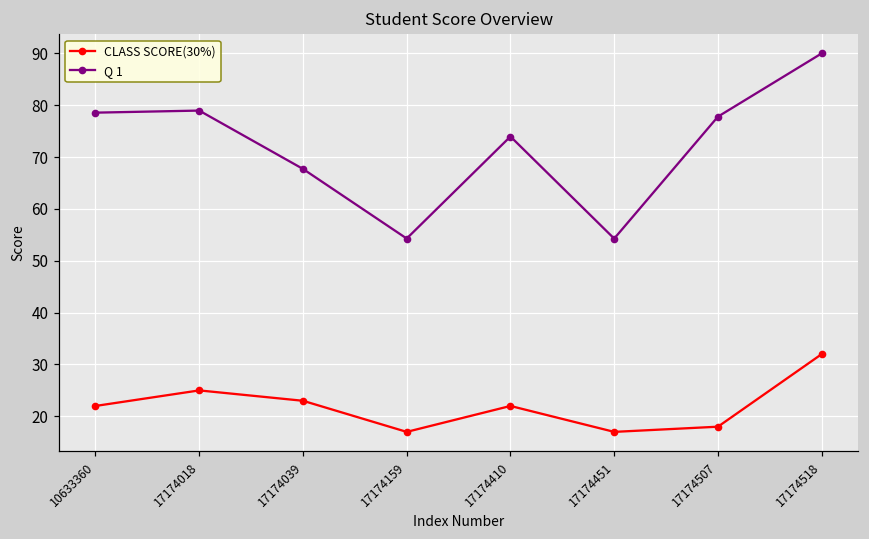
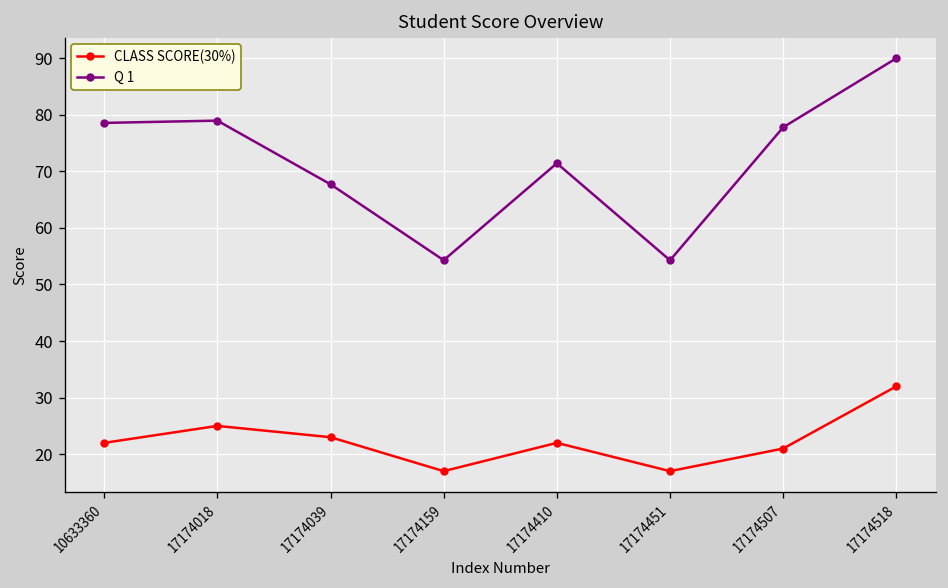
Q 1, 17174410: 74 -> 71
CLASS SCORE(30%), 17174507: 18 -> 21
